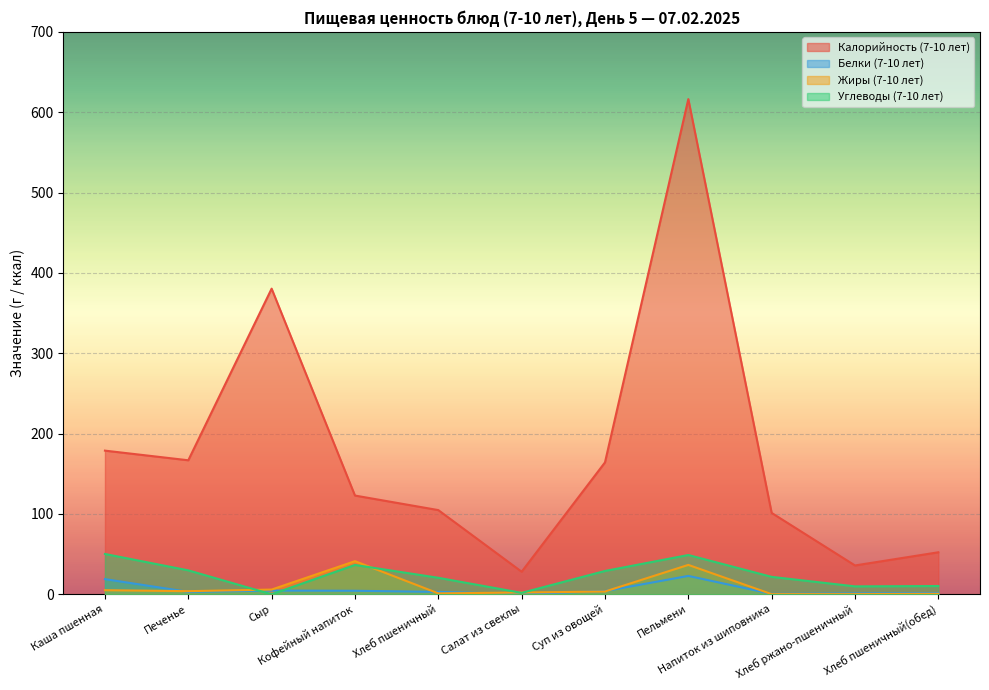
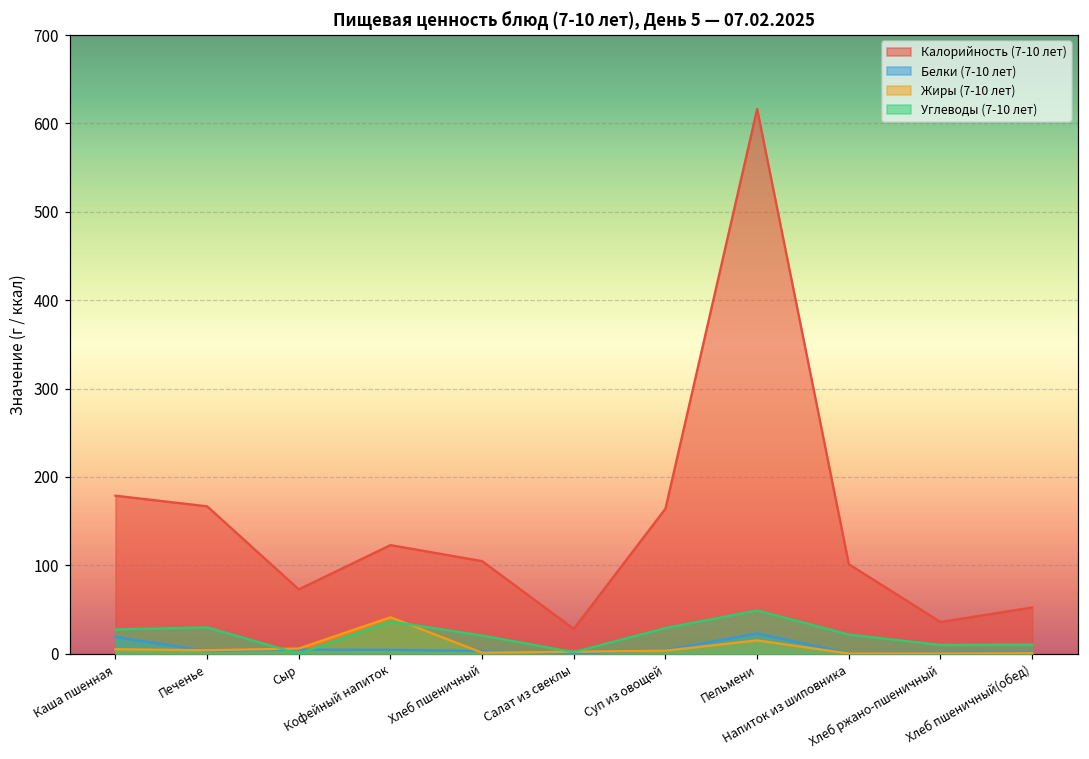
Углеводы (7-10 лет), Каша пшенная: 50 -> 30
Калорийность (7-10 лет), Сыр: 380 -> 70
Жиры (7-10 лет), Пельмени: 40 -> 20
